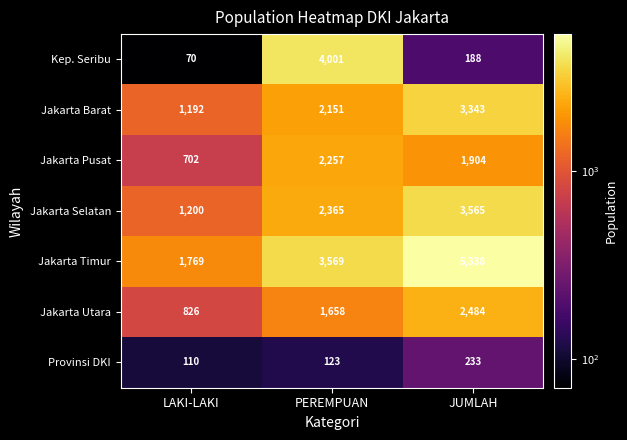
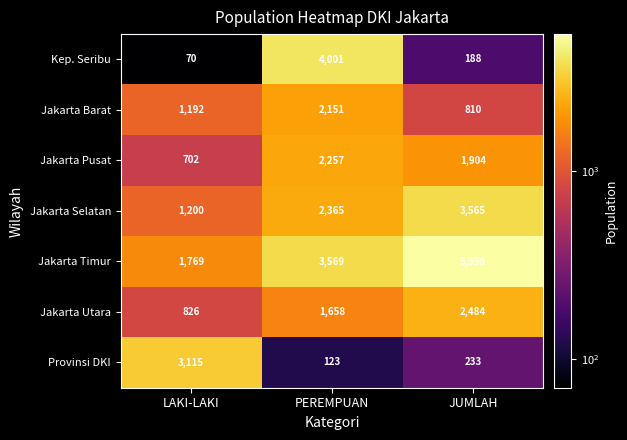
Jakarta Barat, JUMLAH: 3,343 -> 810
Provinsi DKI, LAKI-LAKI: 110 -> 3,115
